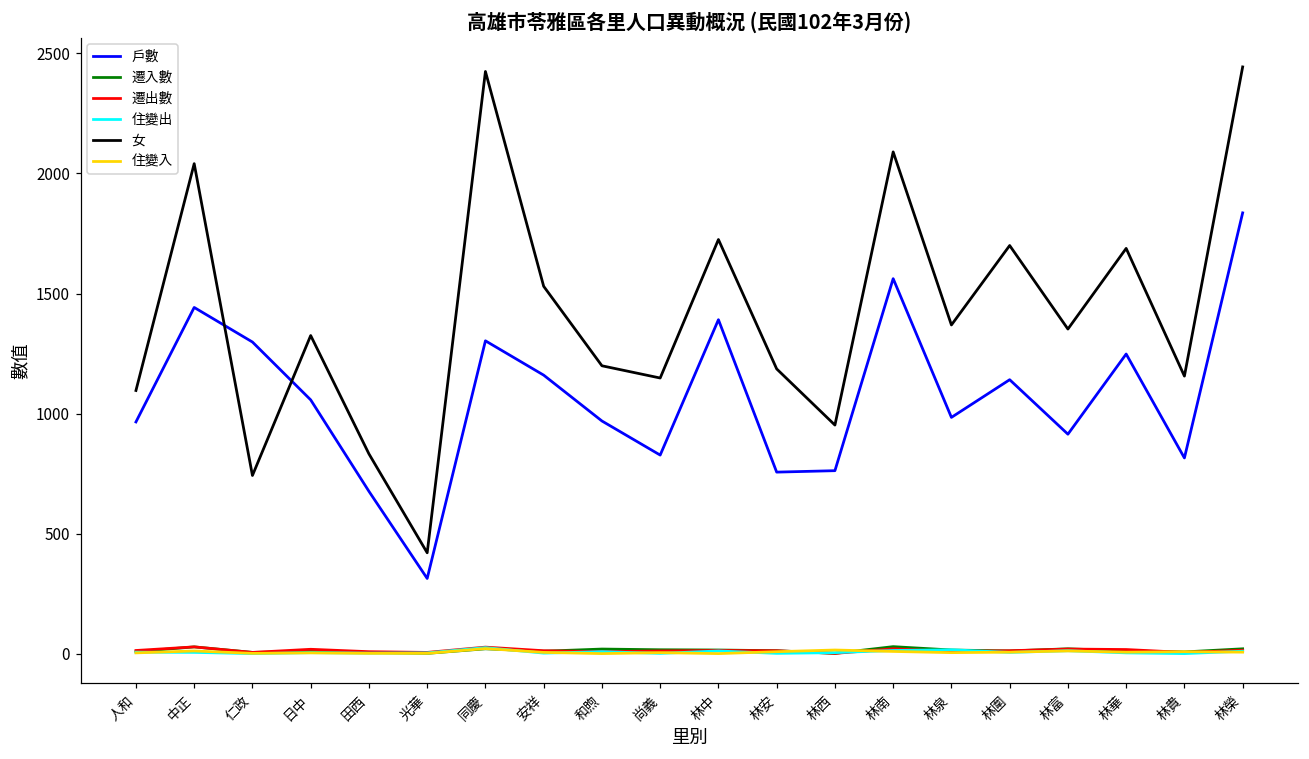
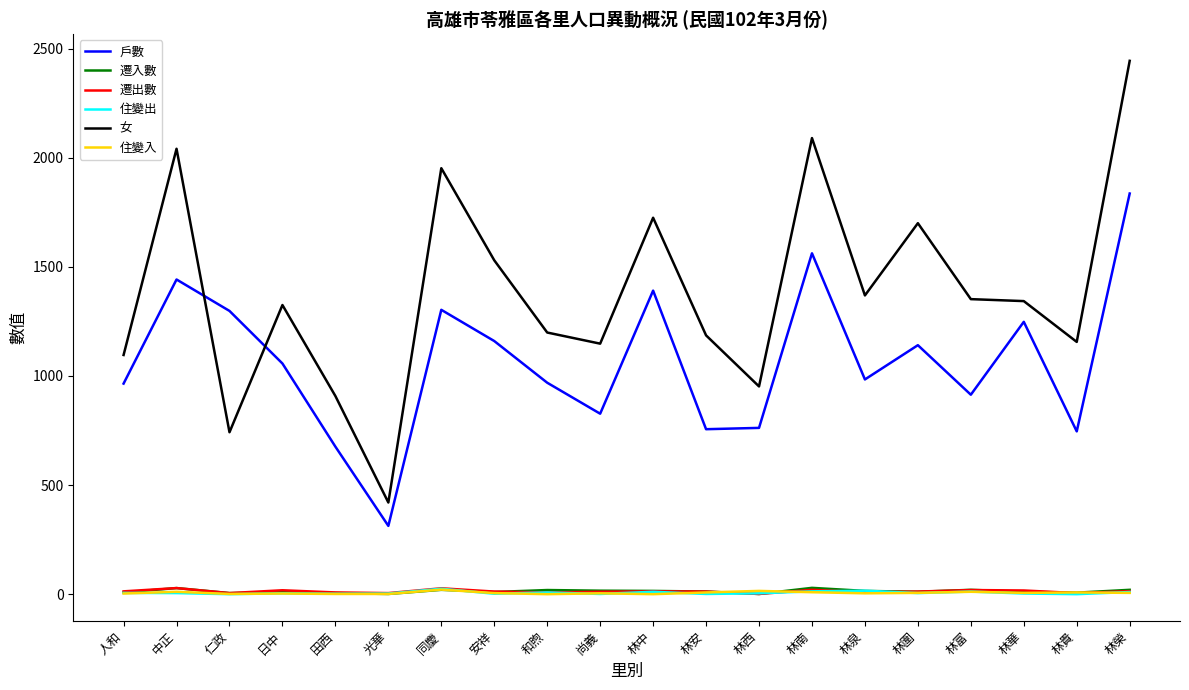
女, 田西: 830 -> 910
女, 同慶: 2430 -> 1950
女, 林華: 1690 -> 1340
戶數, 林貴: 820 -> 750
